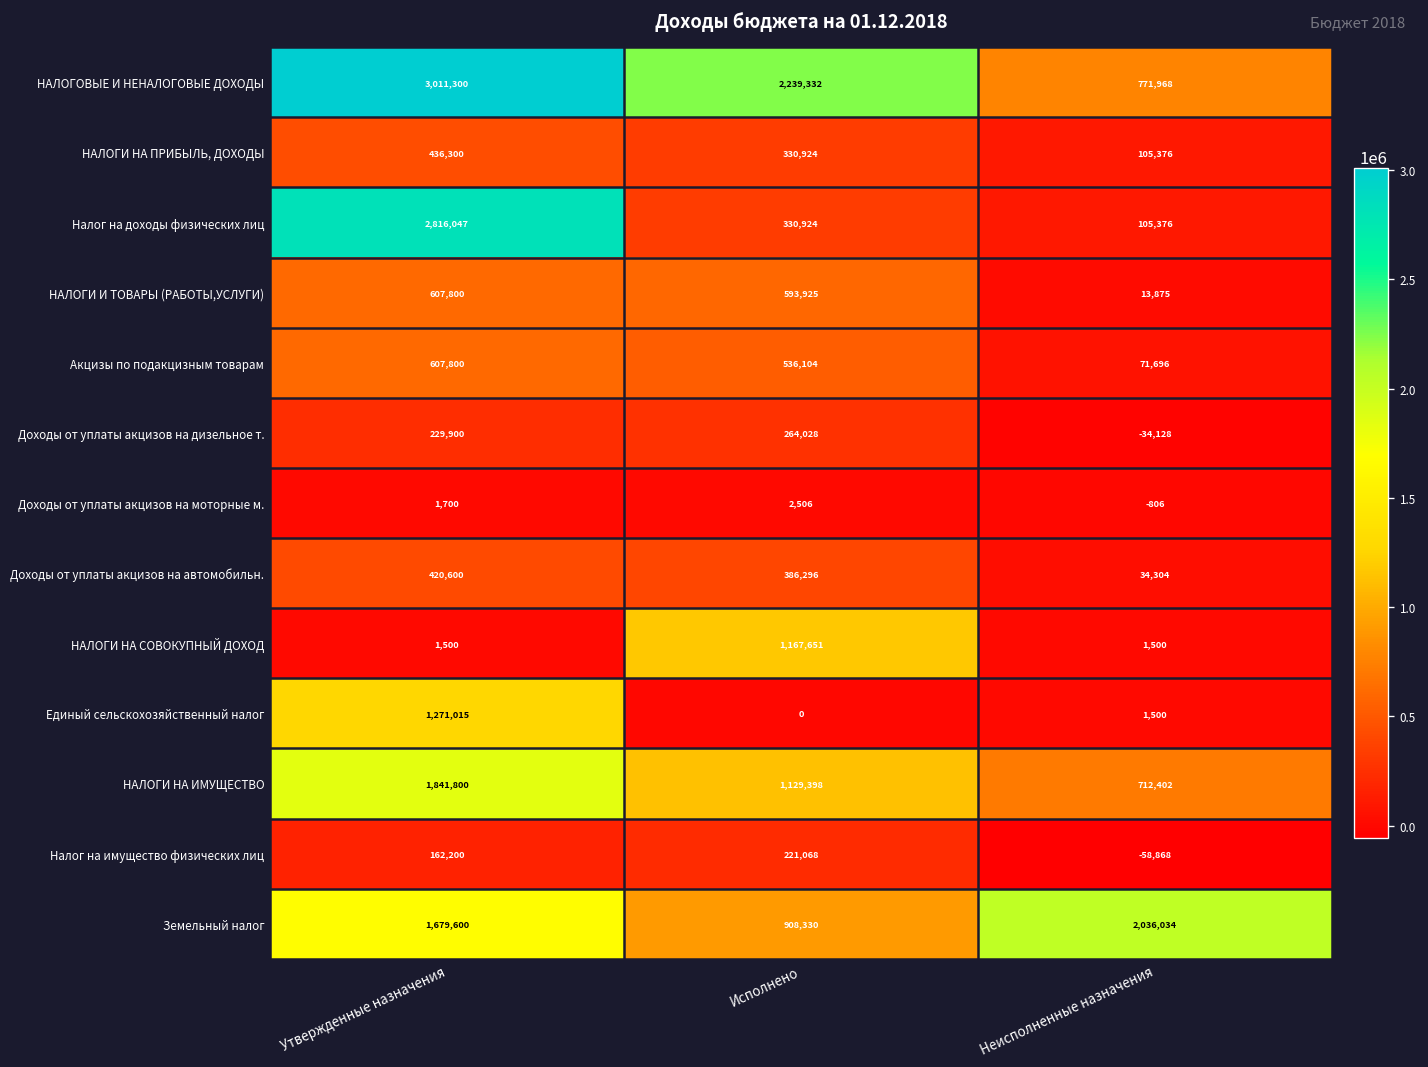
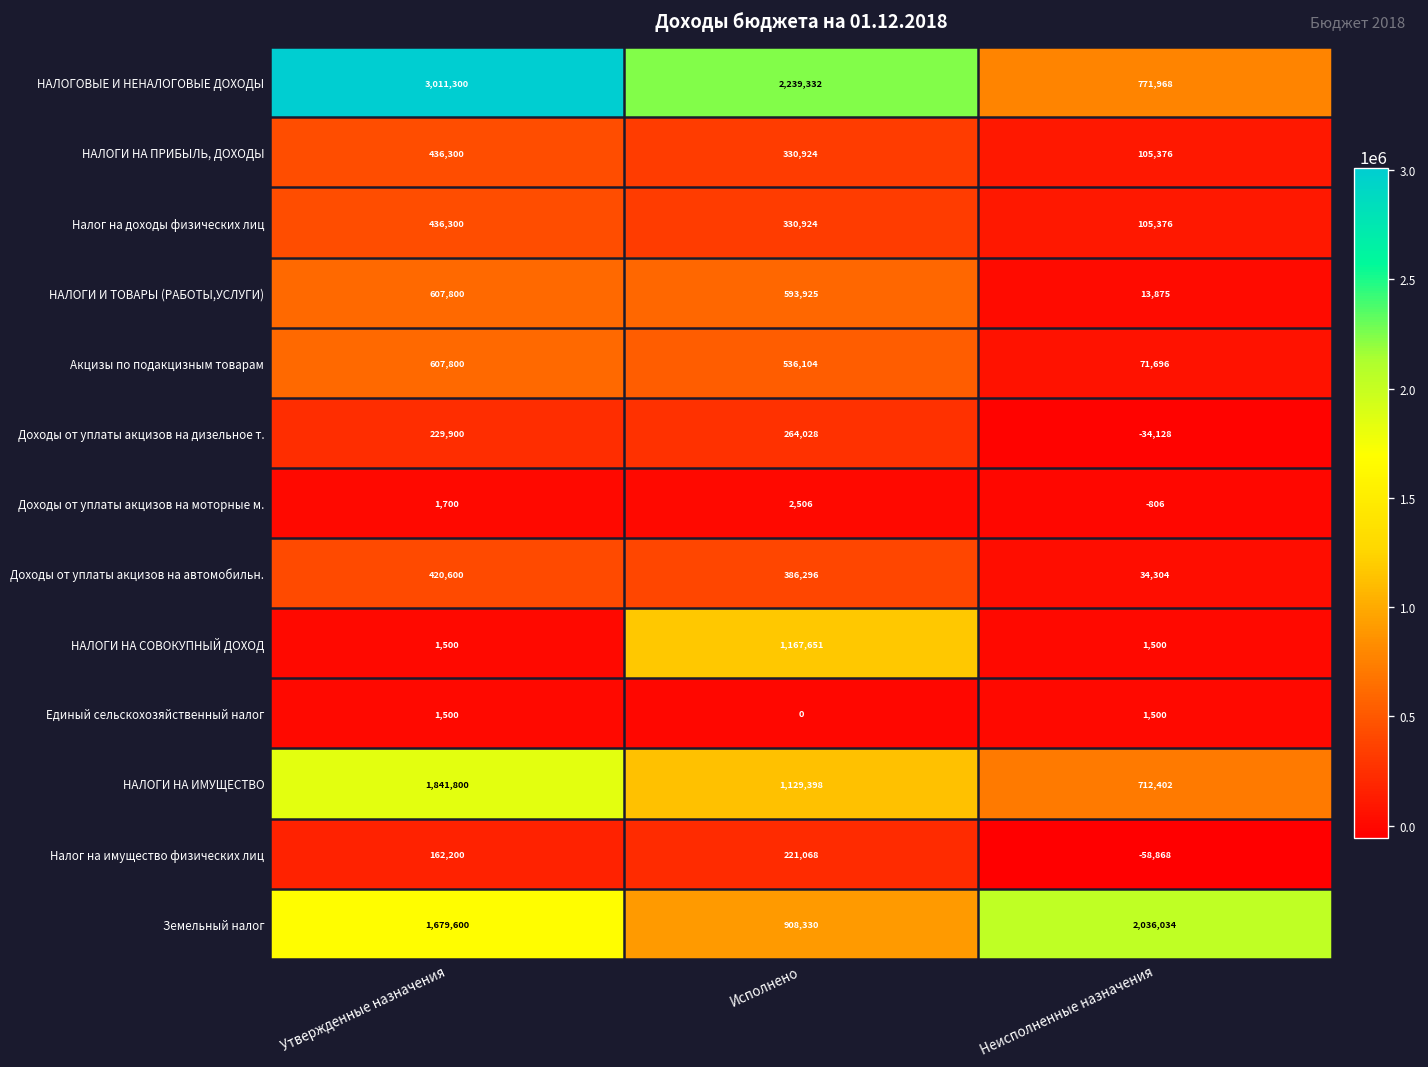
Налог на доходы физических лиц, Утвержденные назначения: 2,816,047 -> 436,300
Единый сельскохозяйственный налог, Утвержденные назначения: 1,271,015 -> 1,500
